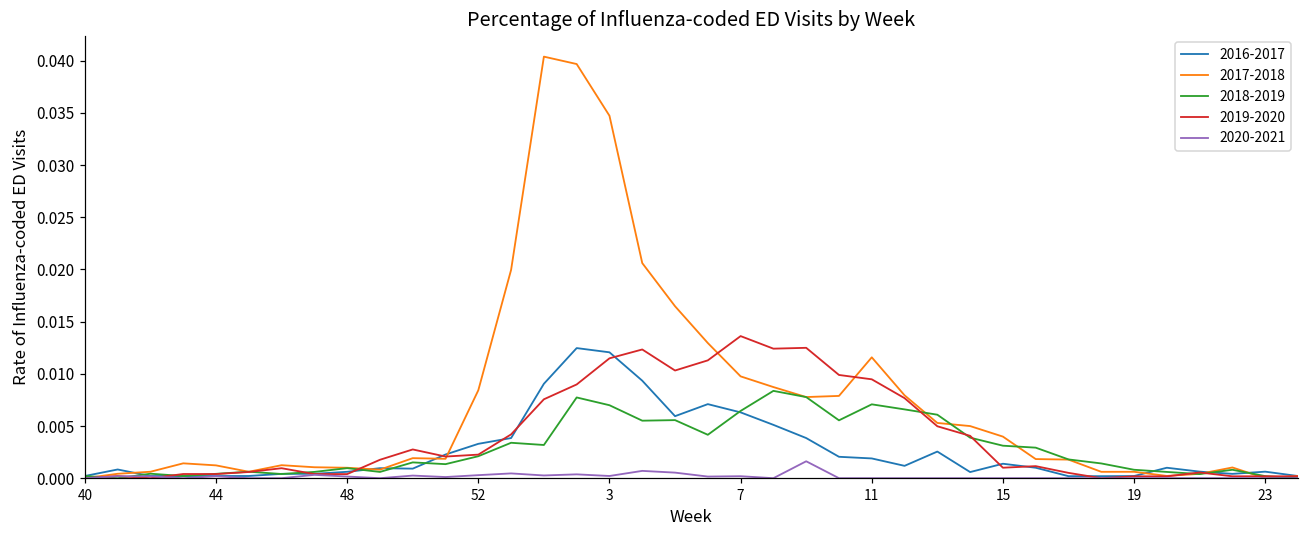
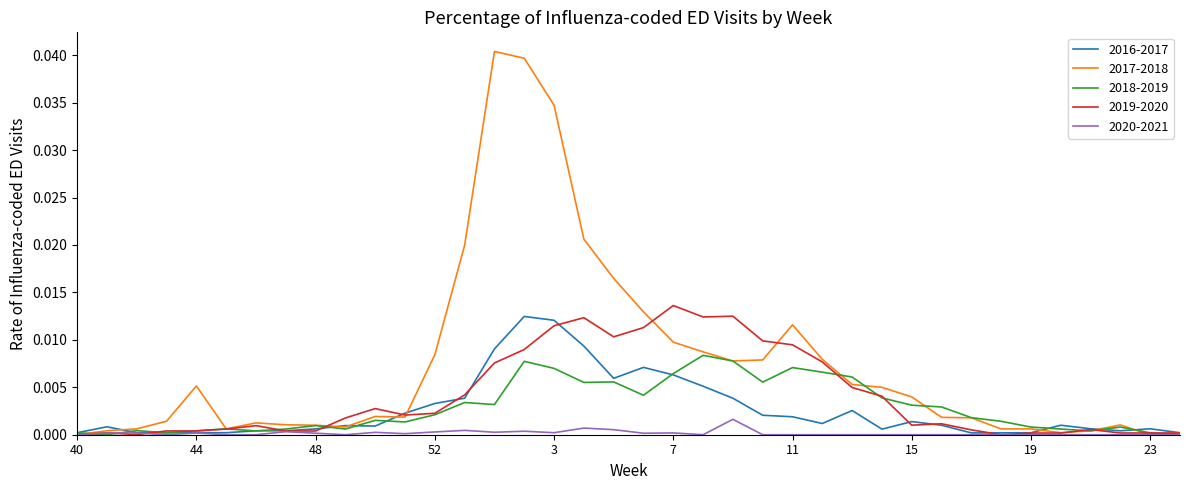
2017-2018, 44: 0.001 -> 0.005
